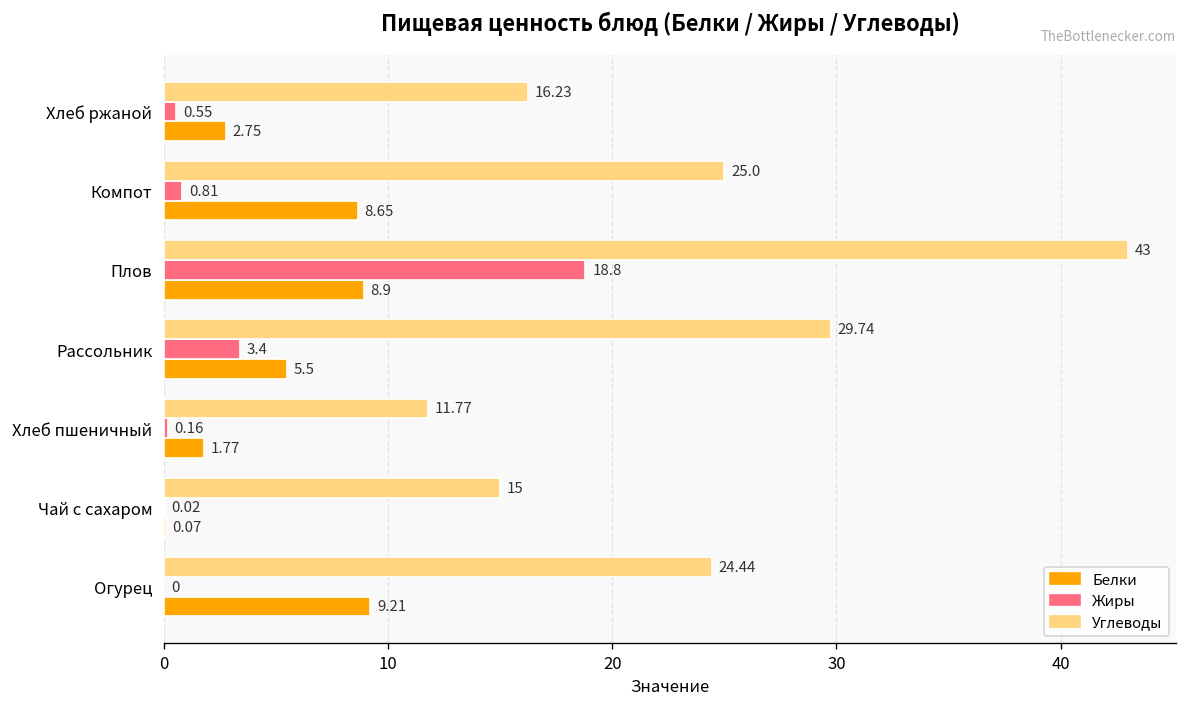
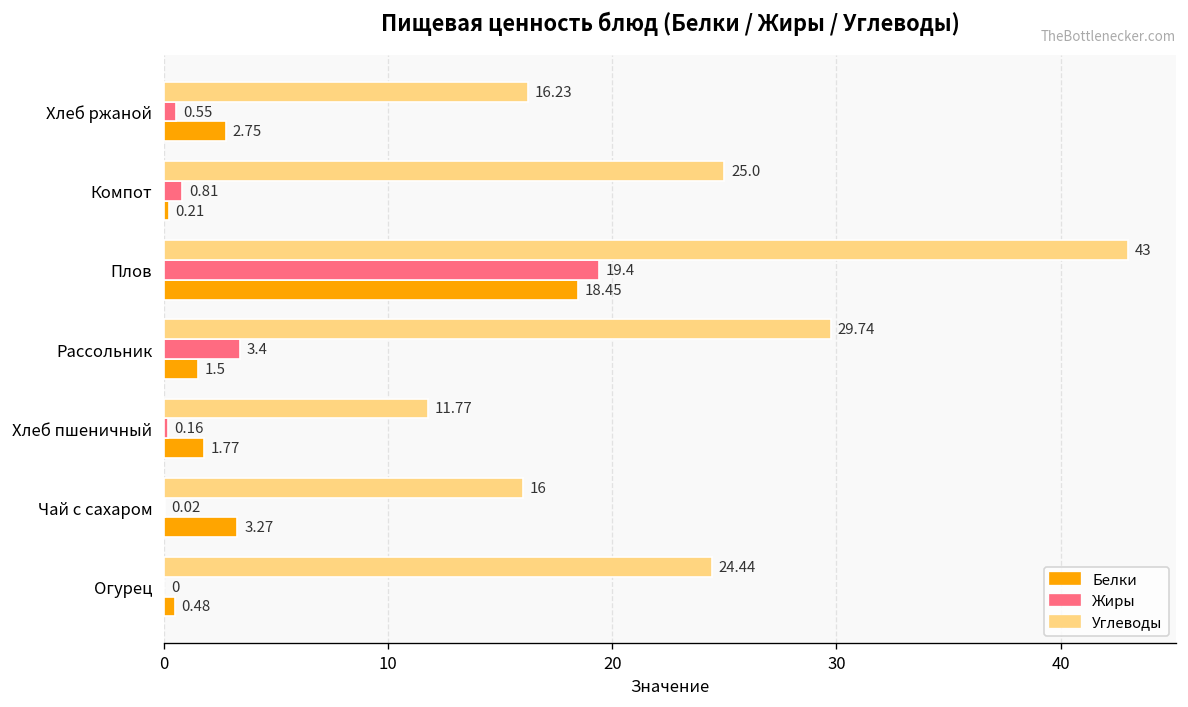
Белки, Компот: 8.65 -> 0.21
Жиры, Плов: 18.8 -> 19.4
Белки, Плов: 8.9 -> 18.45
Белки, Рассольник: 5.5 -> 1.5
Углеводы, Чай с сахаром: 15 -> 16
Белки, Чай с сахаром: 0.07 -> 3.27
Белки, Огурец: 9.21 -> 0.48
